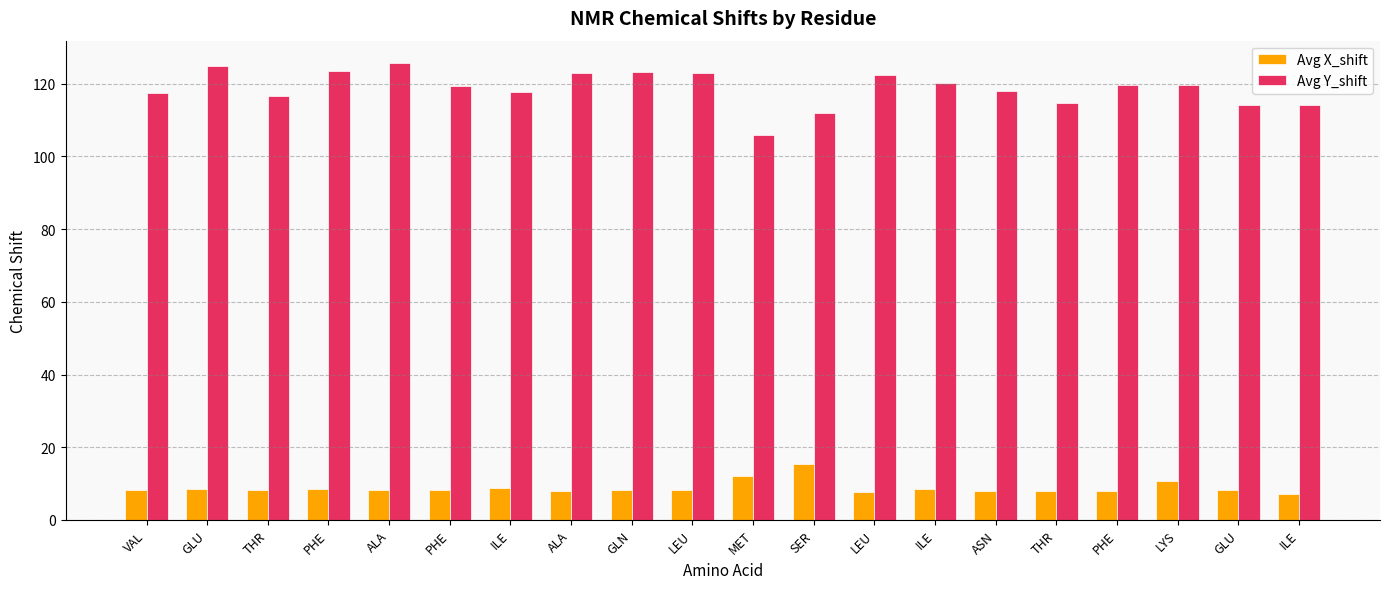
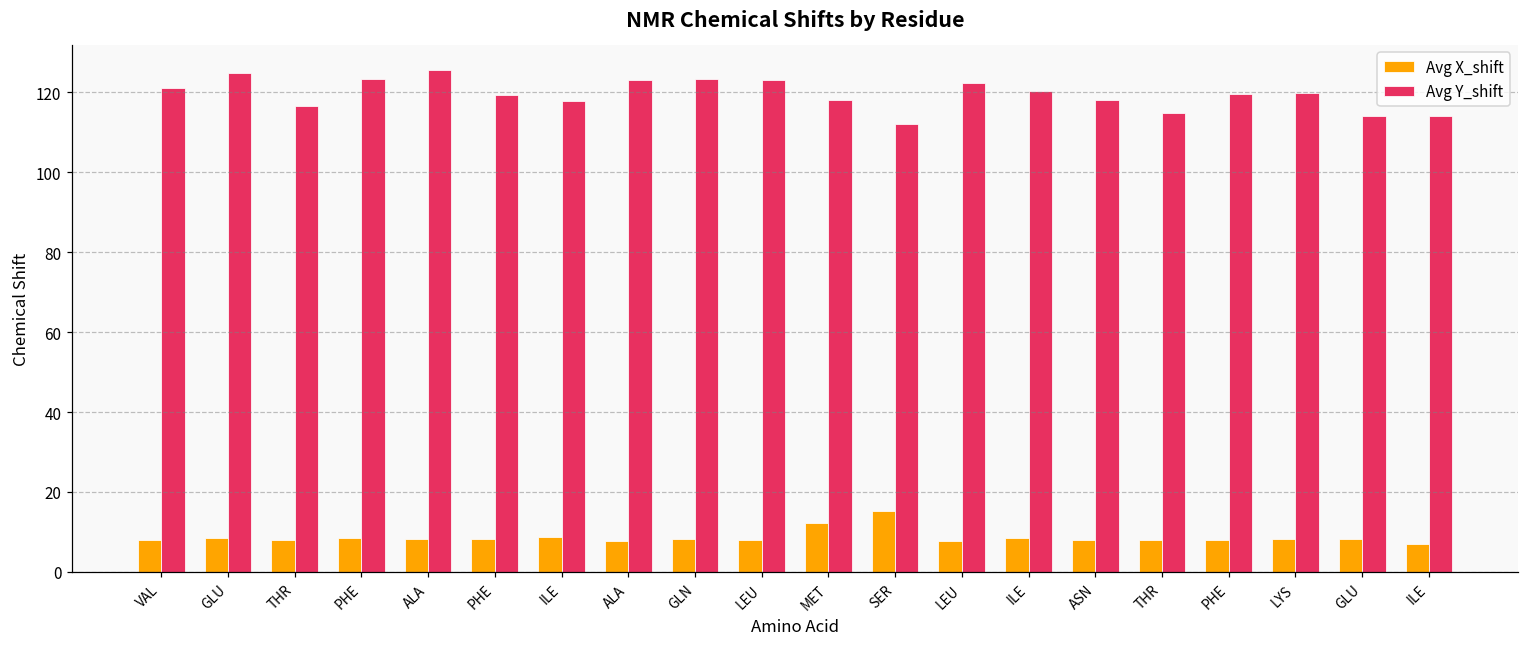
Avg Y_shift, VAL: 118 -> 121
Avg Y_shift, MET: 106 -> 118
Avg X_shift, LYS: 11 -> 8
